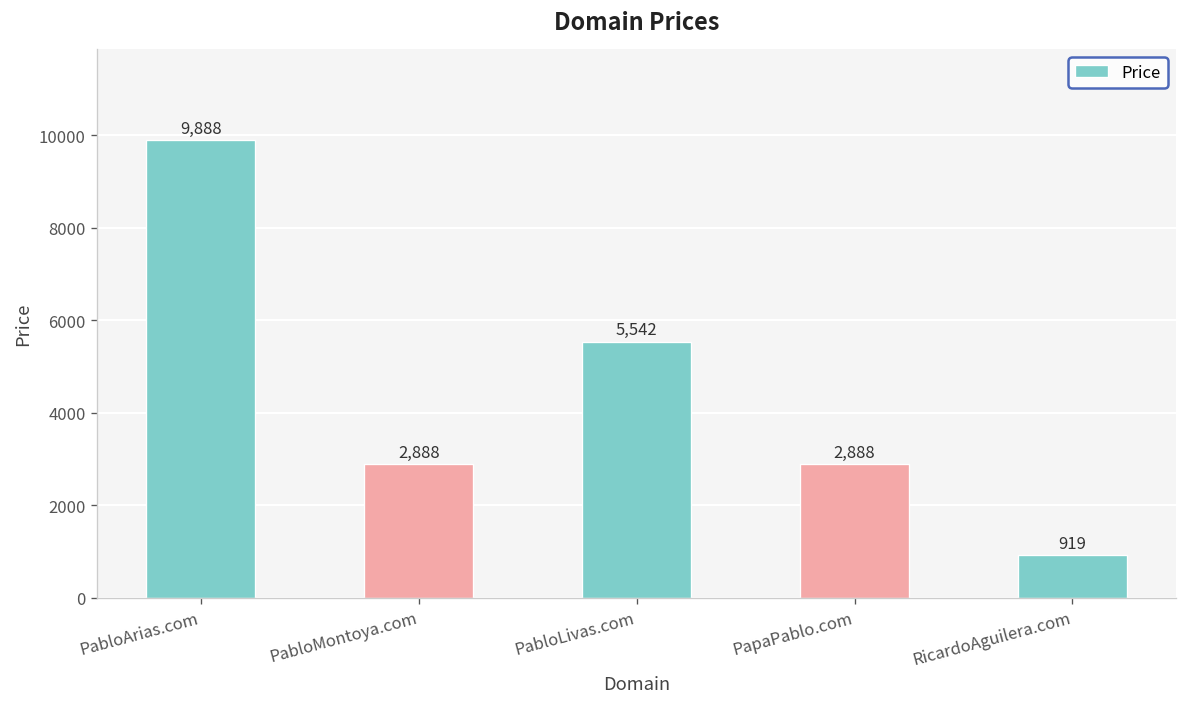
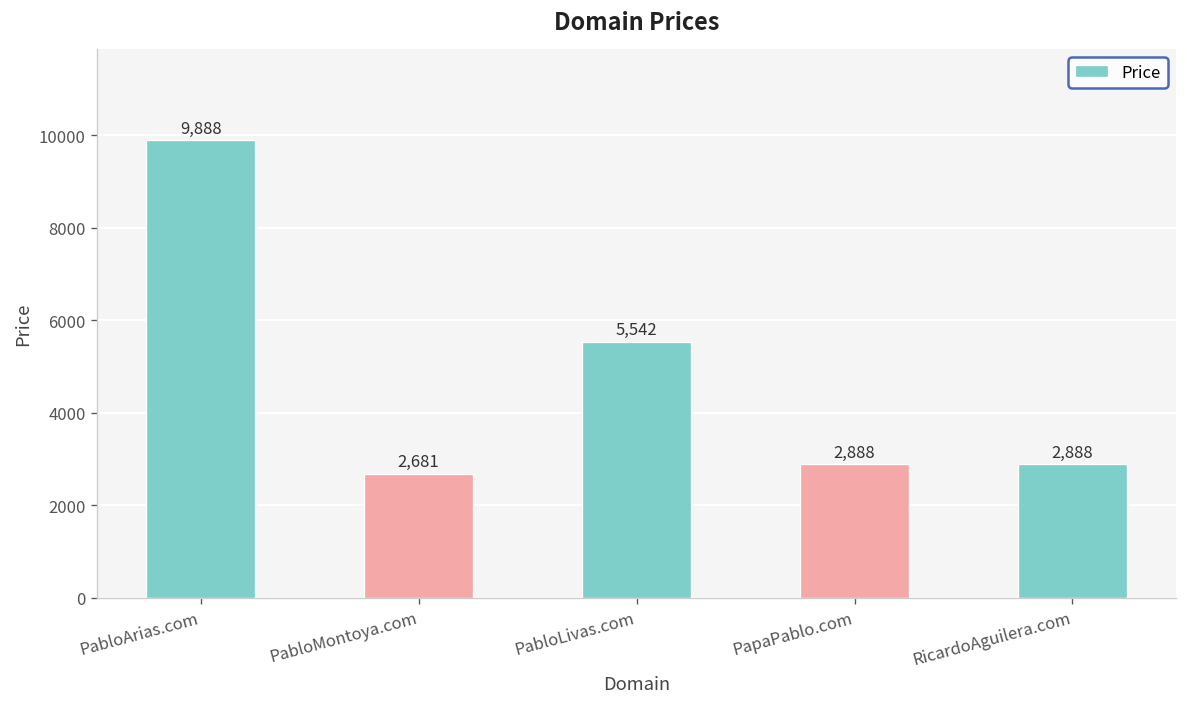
PabloMontoya.com: 2,888 -> 2,681
RicardoAguilera.com: 919 -> 2,888
